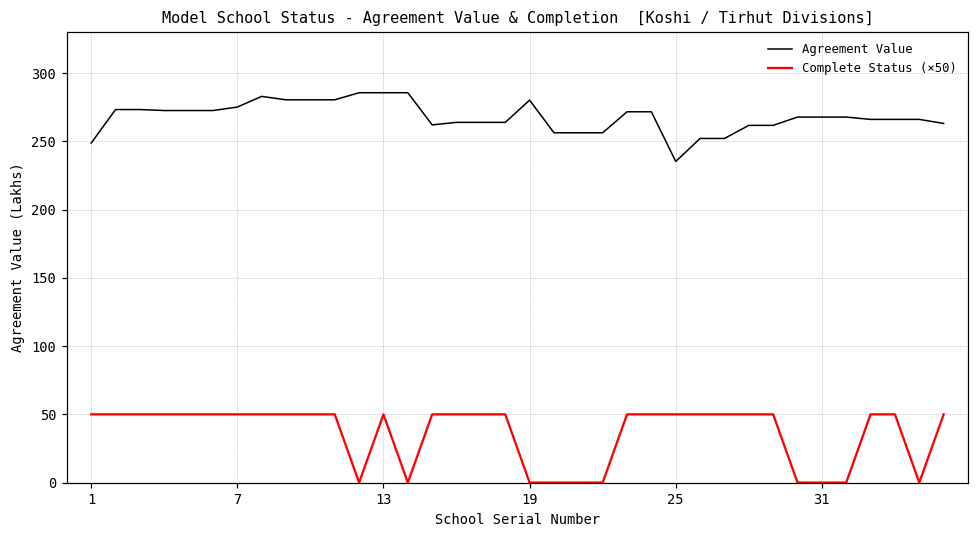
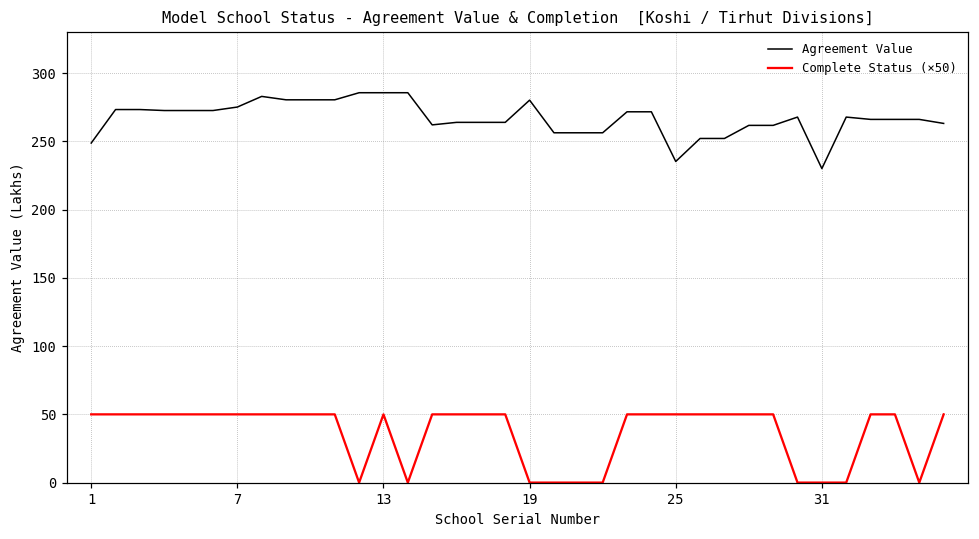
Agreement Value, 31: 268 -> 230
